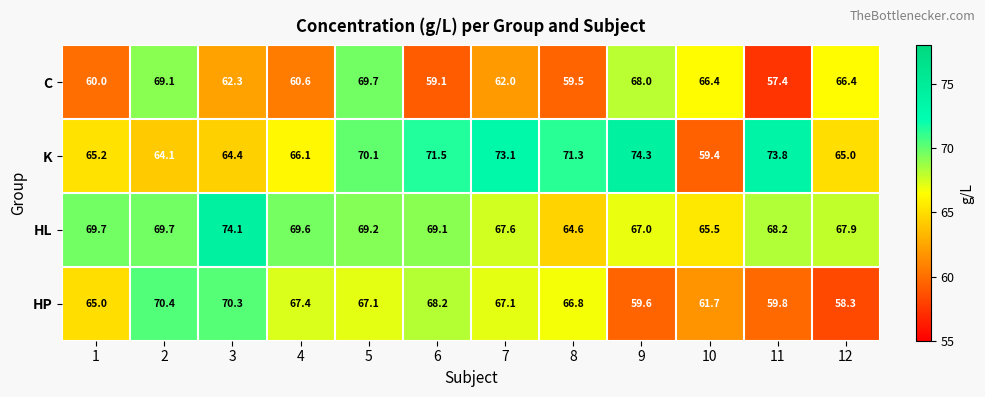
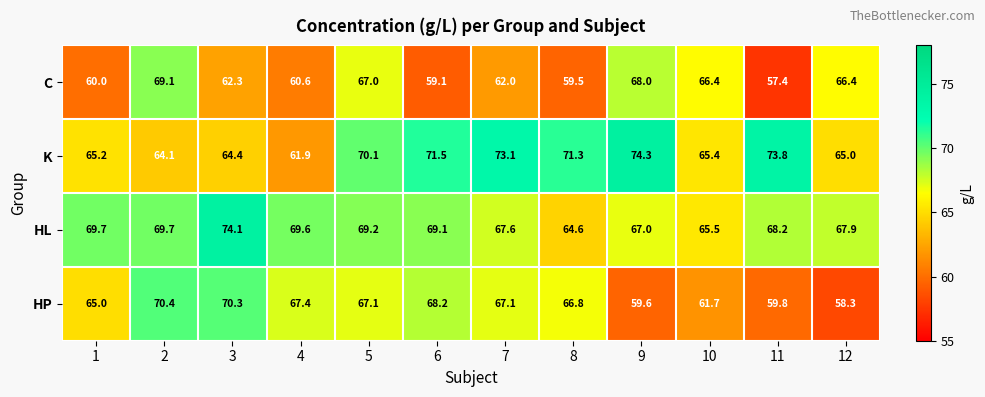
C, 5: 69.7 -> 67.0
K, 4: 66.1 -> 61.9
K, 10: 59.4 -> 65.4
